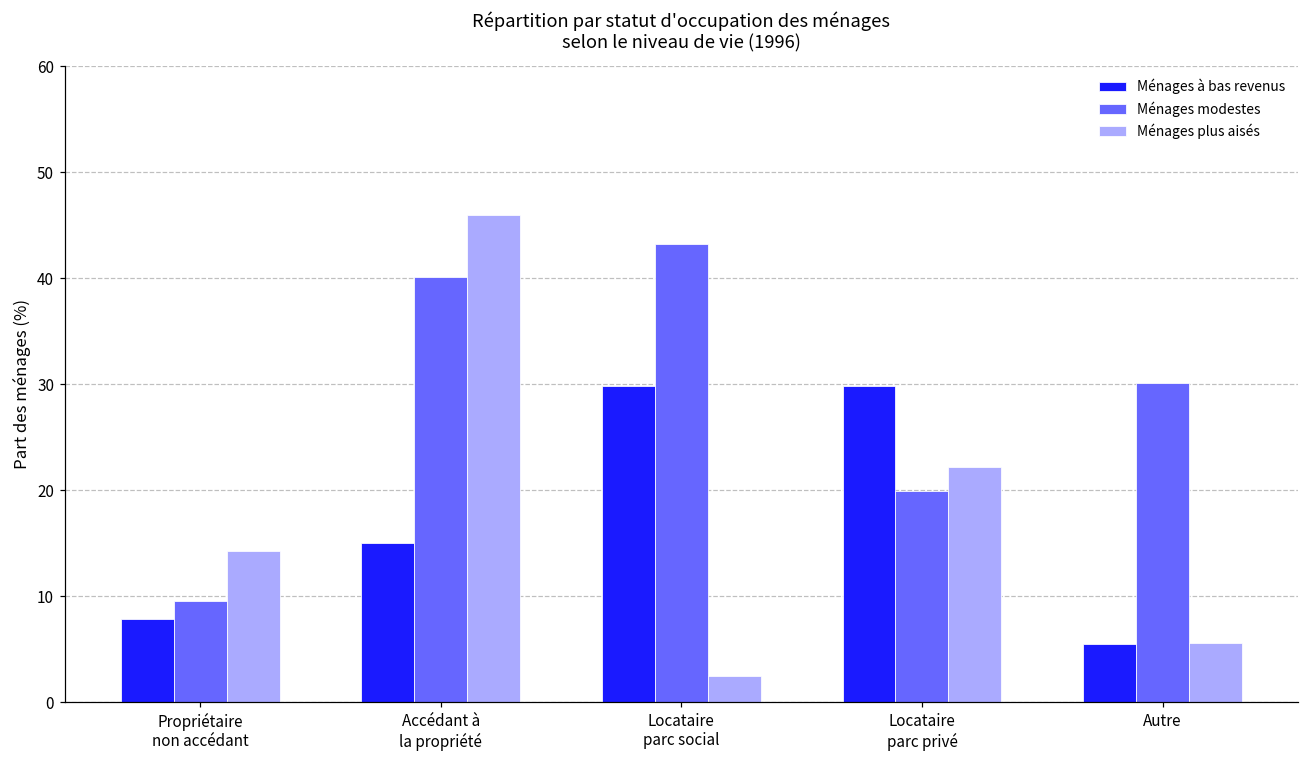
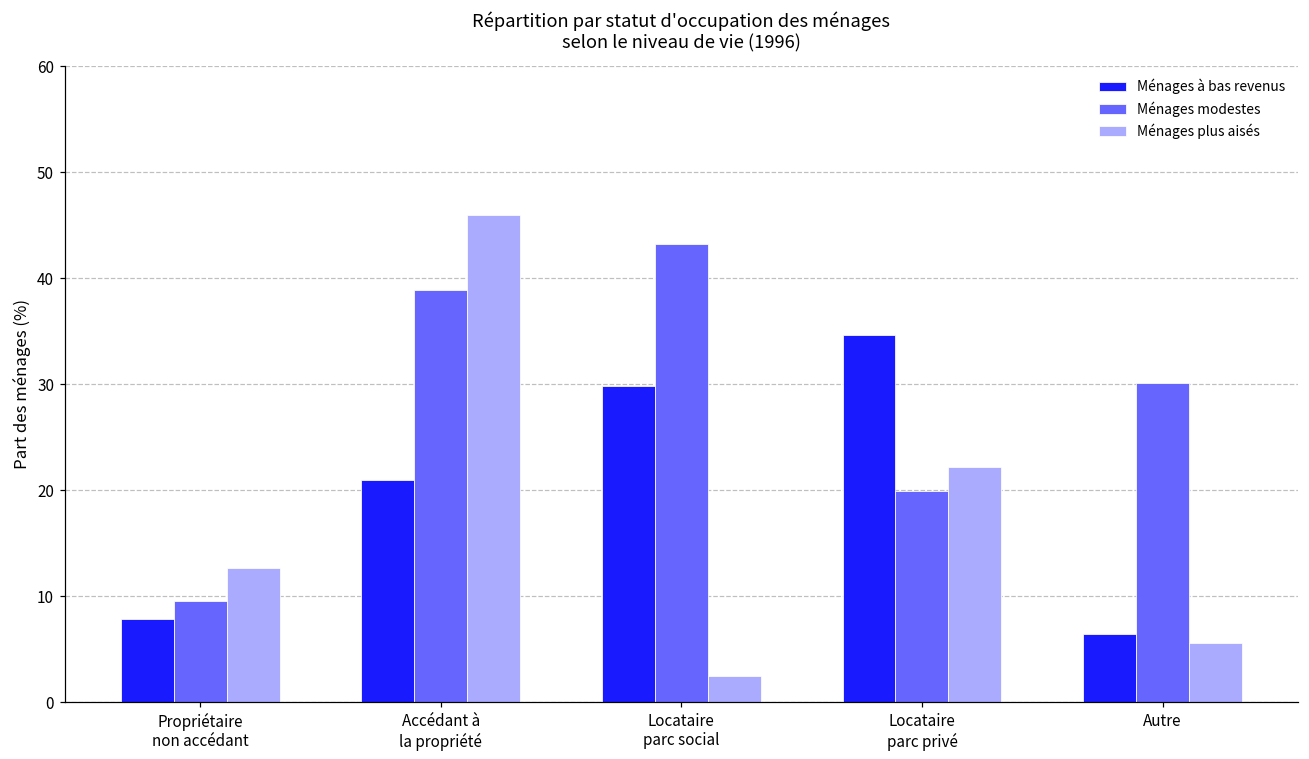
Ménages plus aisés, Propriétaire non accédant: 14 -> 13
Ménages à bas revenus, Accédant à la propriété: 15 -> 21
Ménages modestes, Accédant à la propriété: 40 -> 39
Ménages à bas revenus, Locataire parc privé: 30 -> 35
Ménages à bas revenus, Autre: 5.5 -> 6.5
